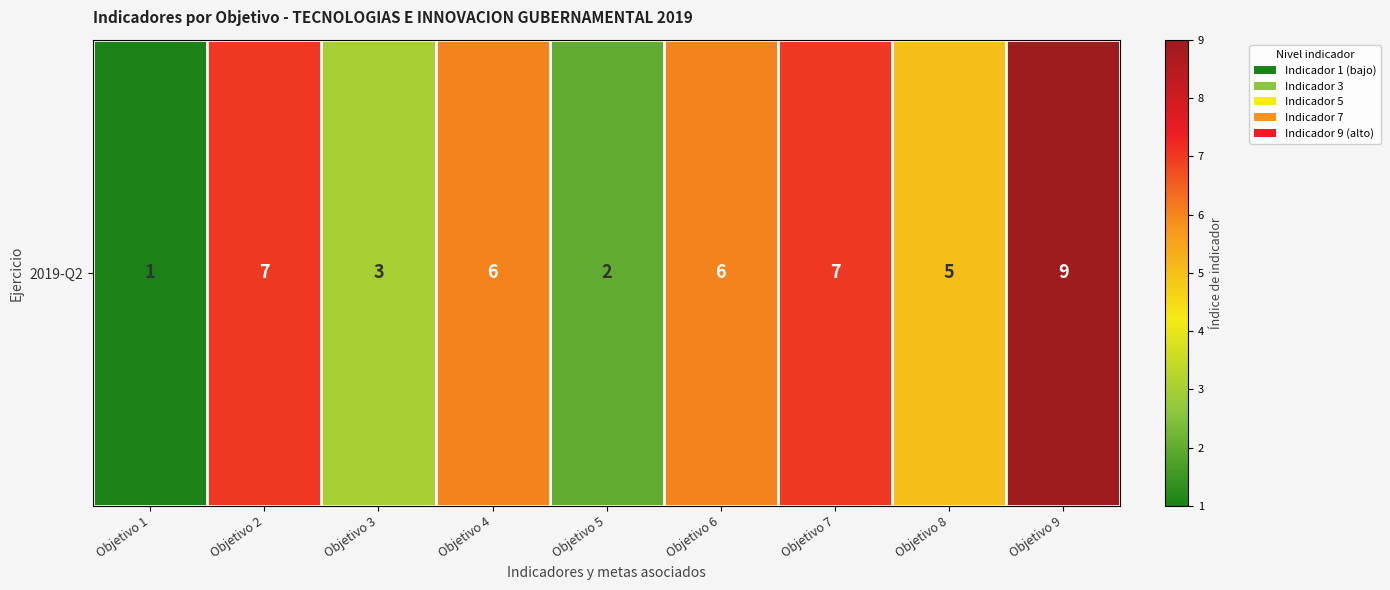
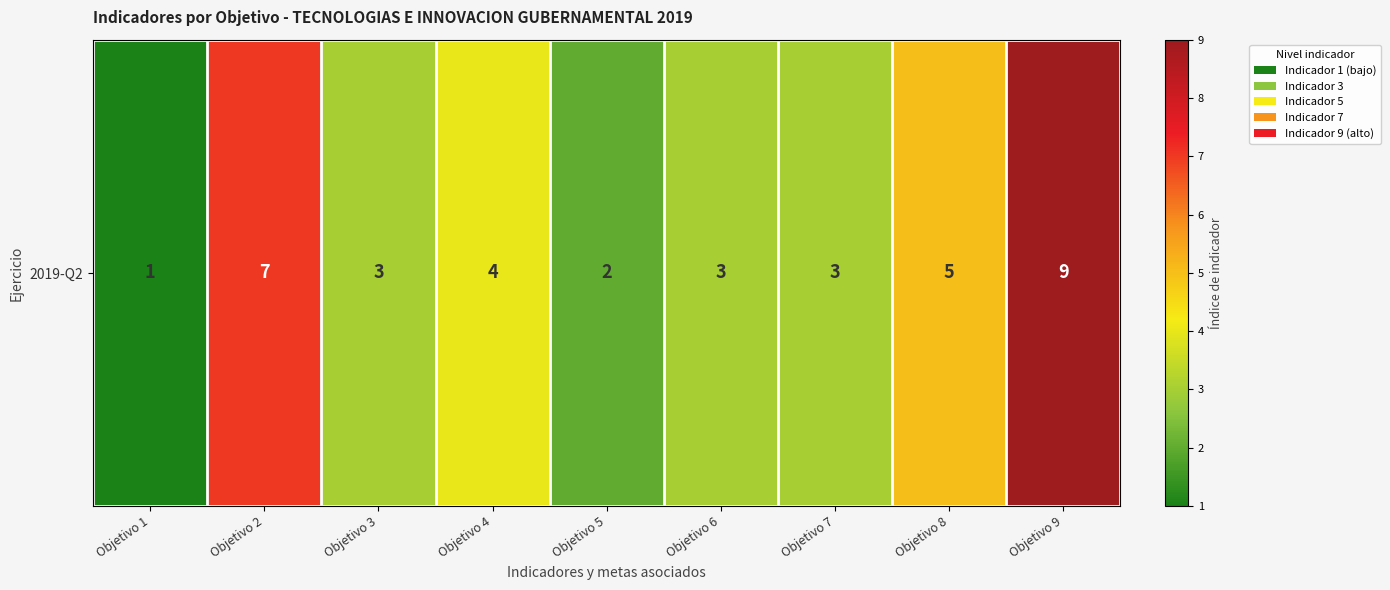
2019-Q2, Objetivo 4: 6 -> 4
2019-Q2, Objetivo 6: 6 -> 3
2019-Q2, Objetivo 7: 7 -> 3
